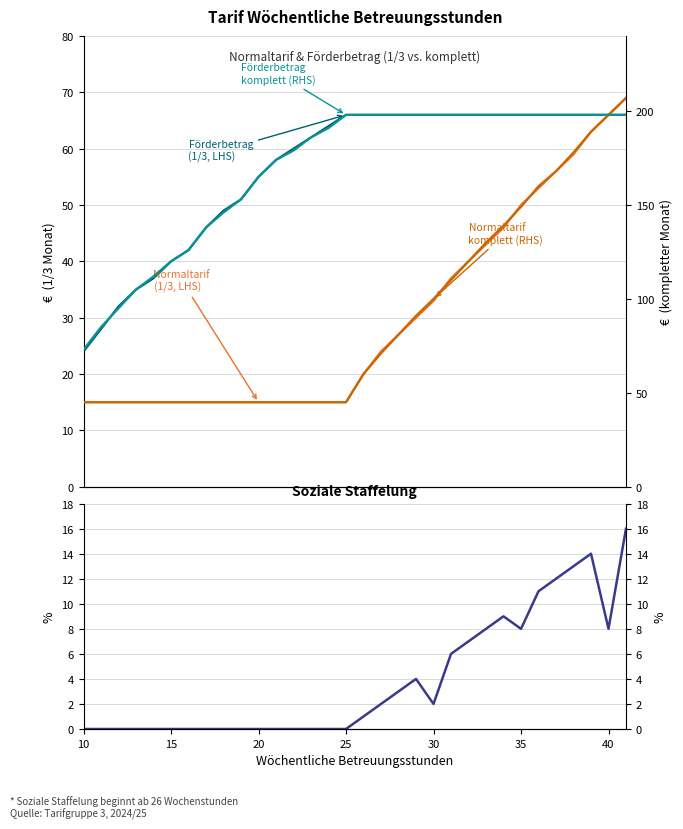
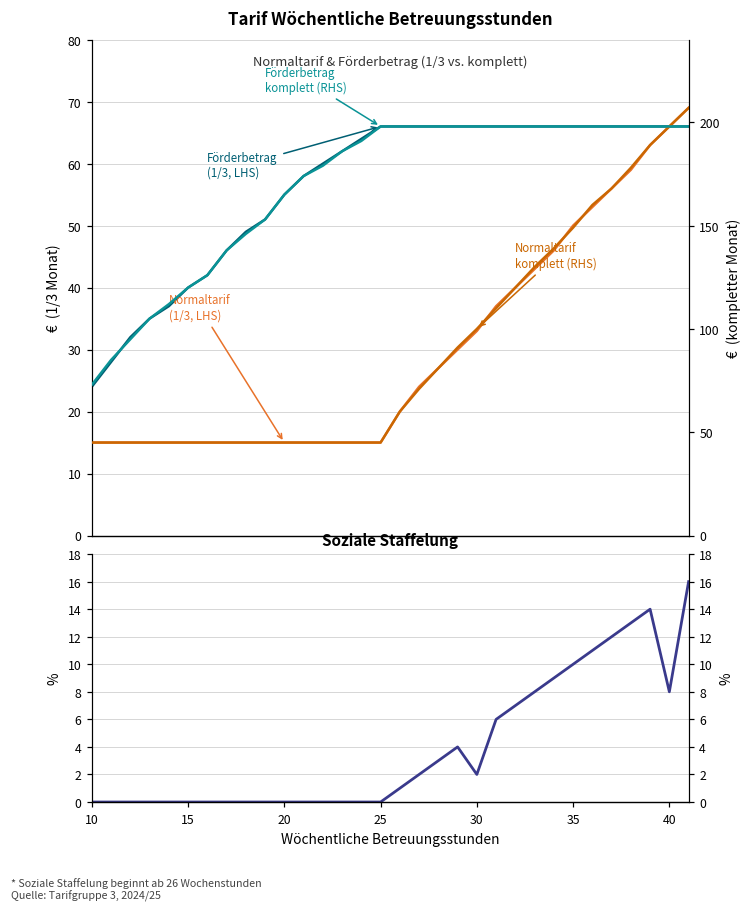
Soziale Staffelung, 35: 8 -> 10
